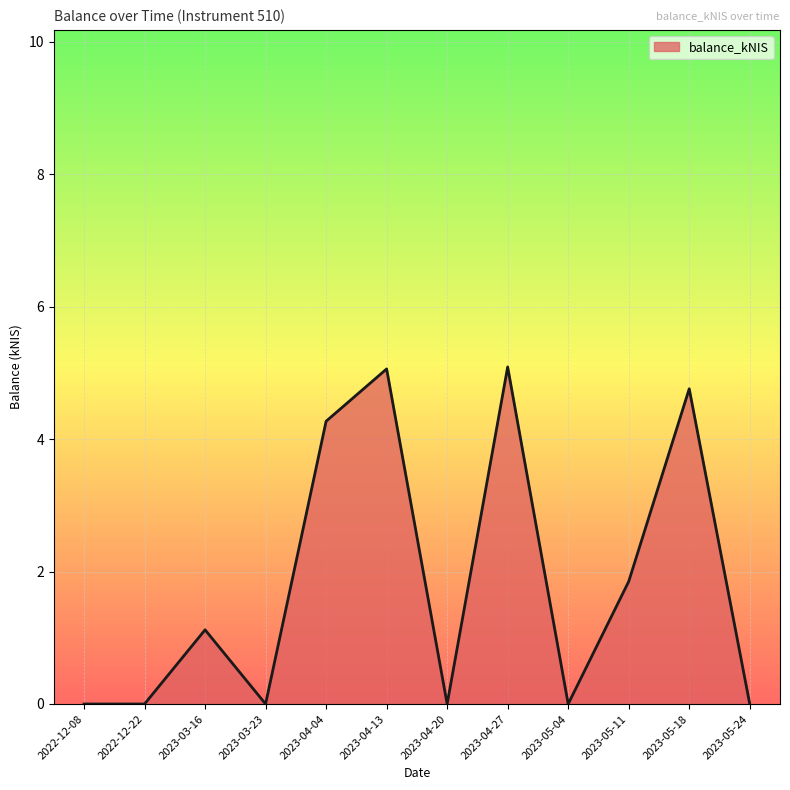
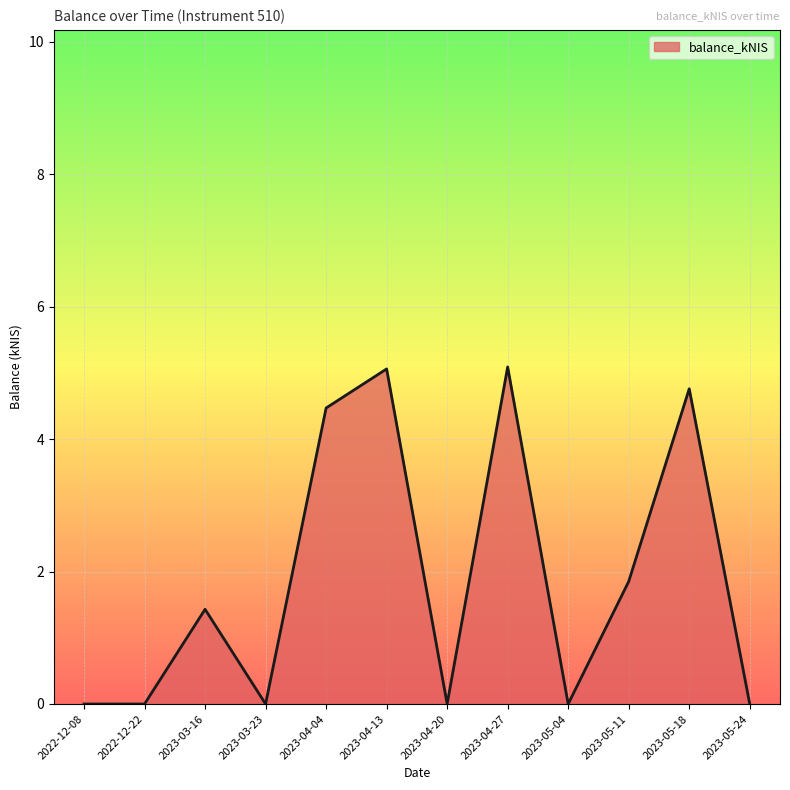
2023-03-16: 1.1 -> 1.4
2023-04-04: 4.3 -> 4.5
